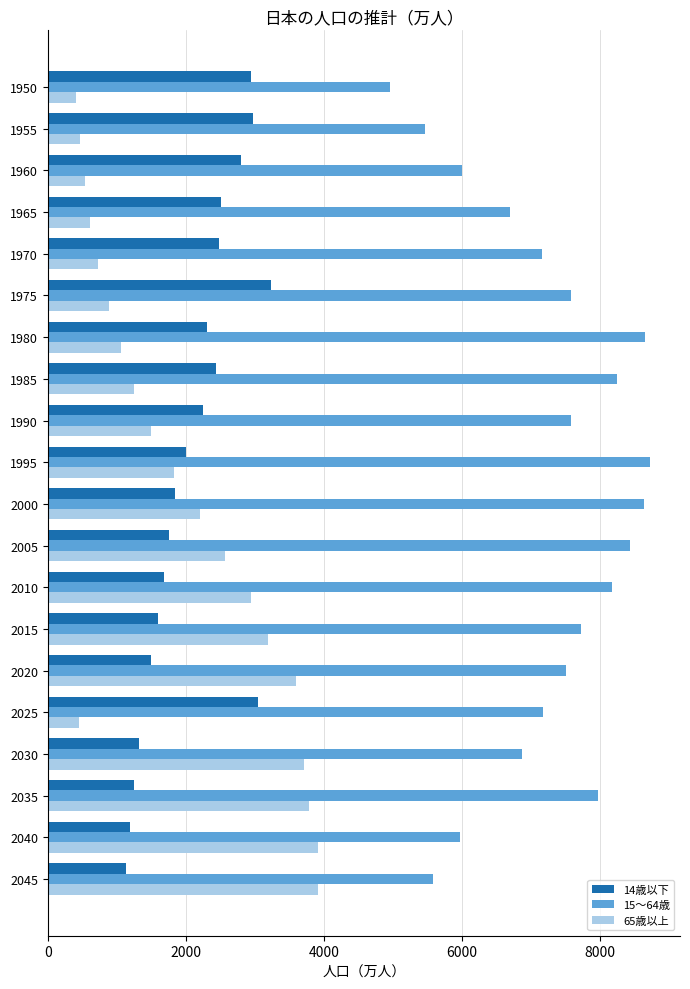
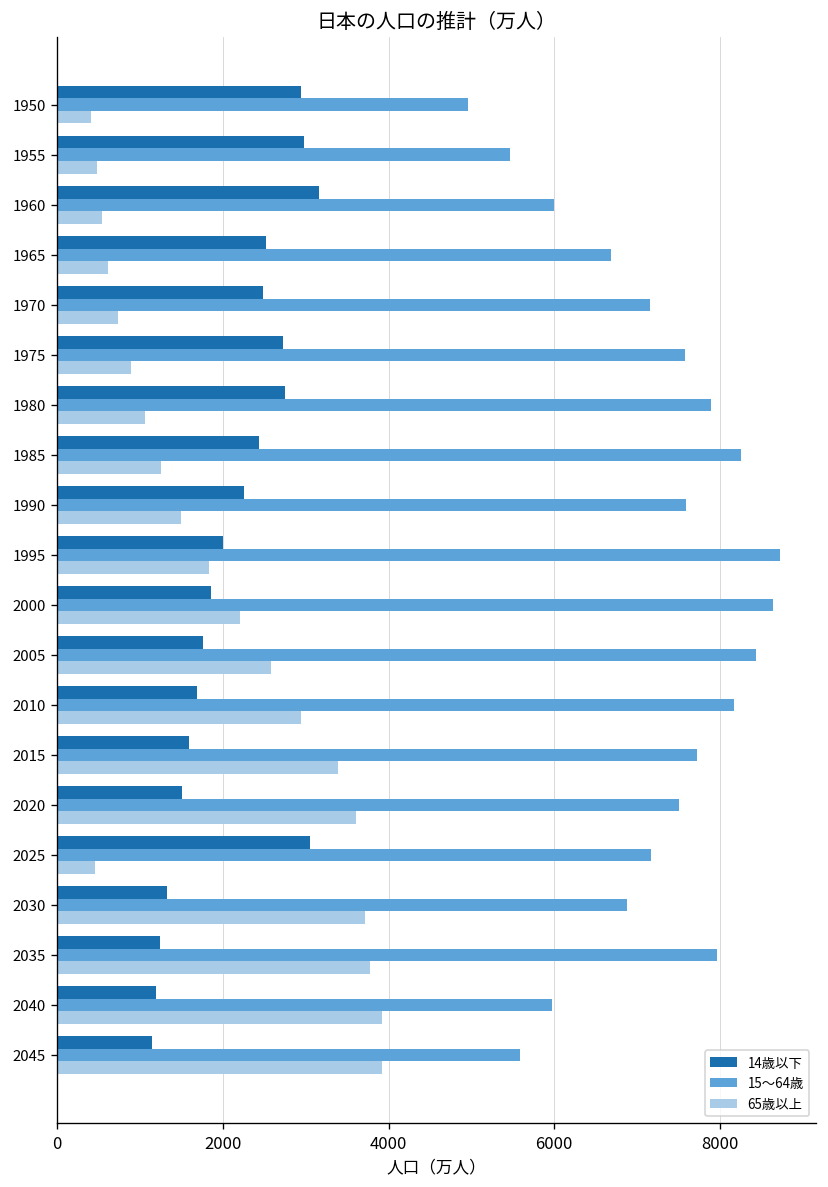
14歳以下, 1960: 2800 -> 3200
14歳以下, 1975: 3200 -> 2700
14歳以下, 1980: 2300 -> 2800
15～64歳, 1980: 8700 -> 7900
65歳以上, 2015: 3200 -> 3400
